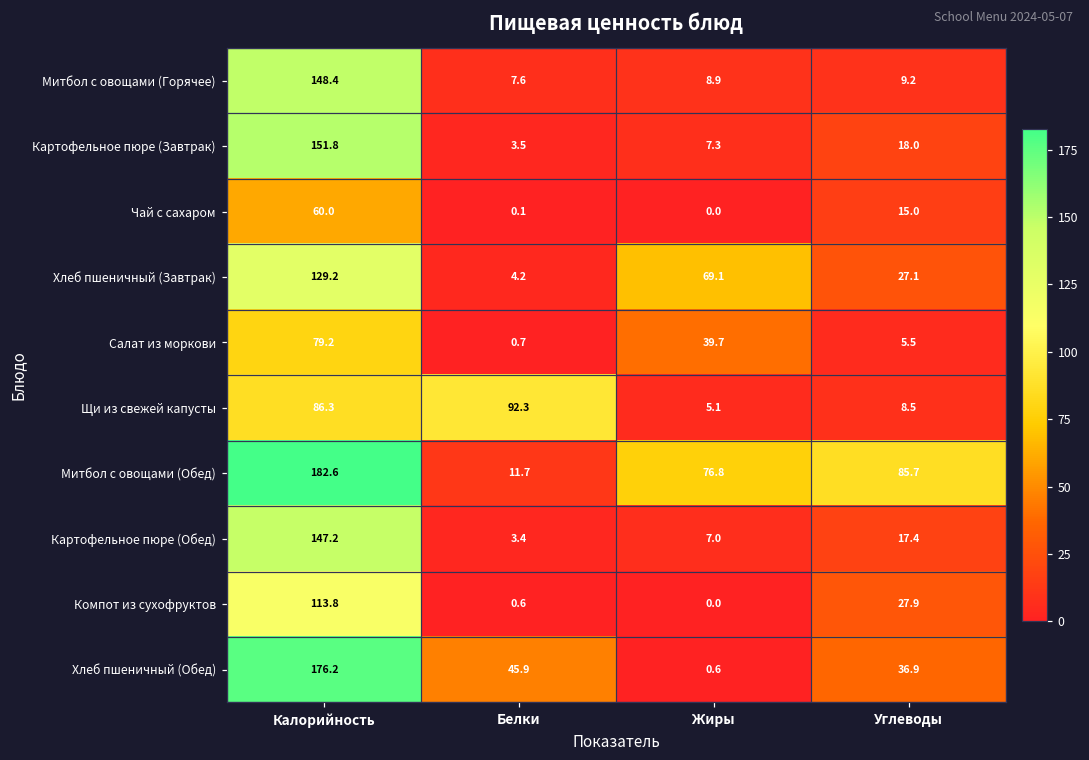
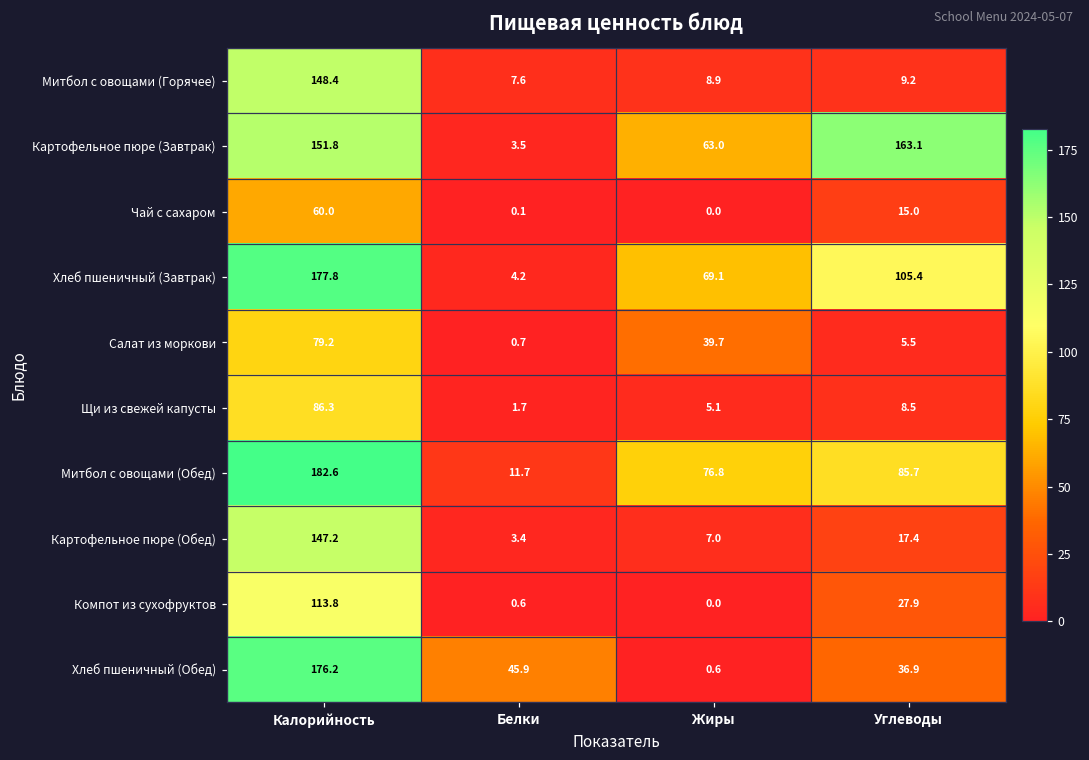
Картофельное пюре (Завтрак), Жиры: 7.3 -> 63.0
Картофельное пюре (Завтрак), Углеводы: 18.0 -> 163.1
Хлеб пшеничный (Завтрак), Калорийность: 129.2 -> 177.8
Хлеб пшеничный (Завтрак), Углеводы: 27.1 -> 105.4
Щи из свежей капусты, Белки: 92.3 -> 1.7
